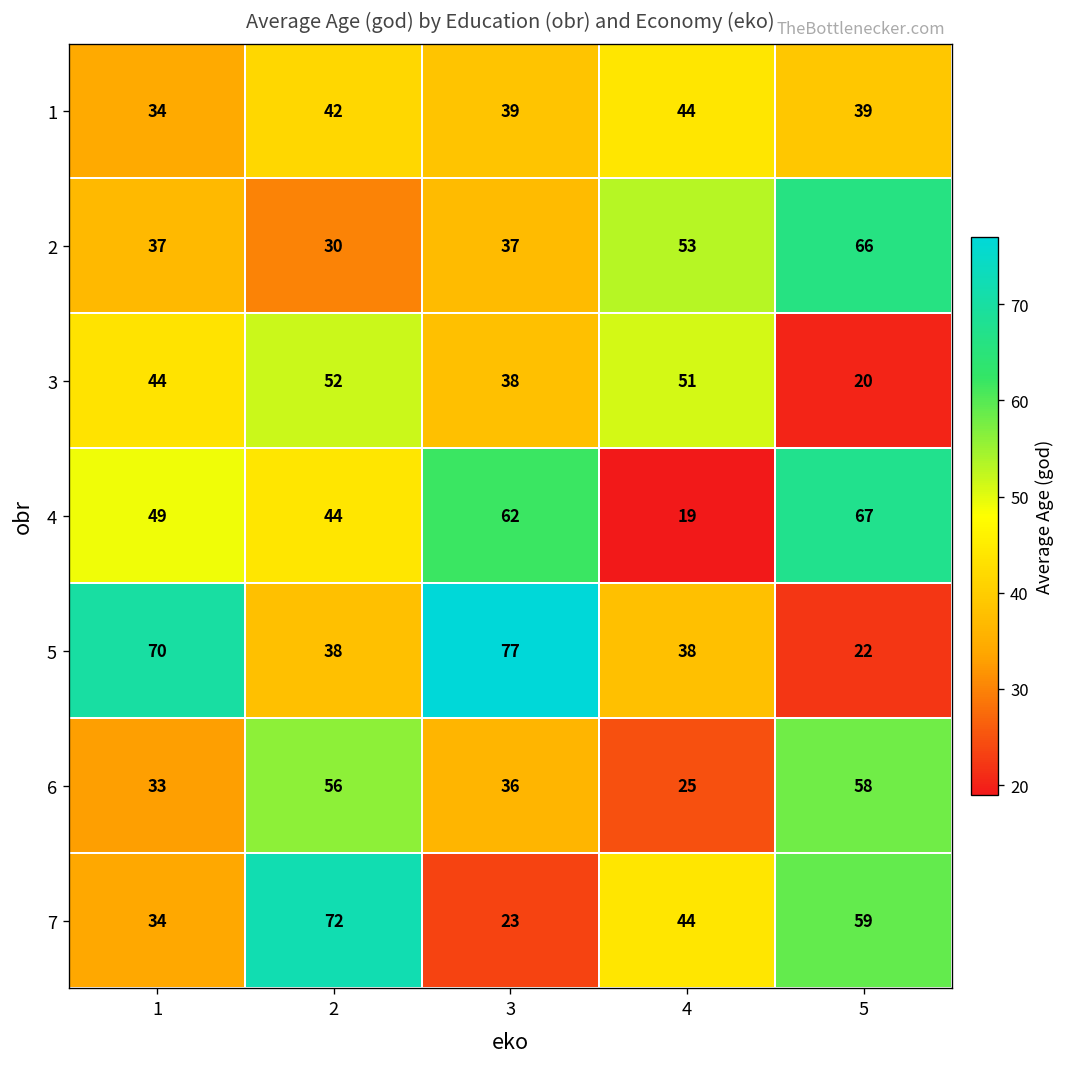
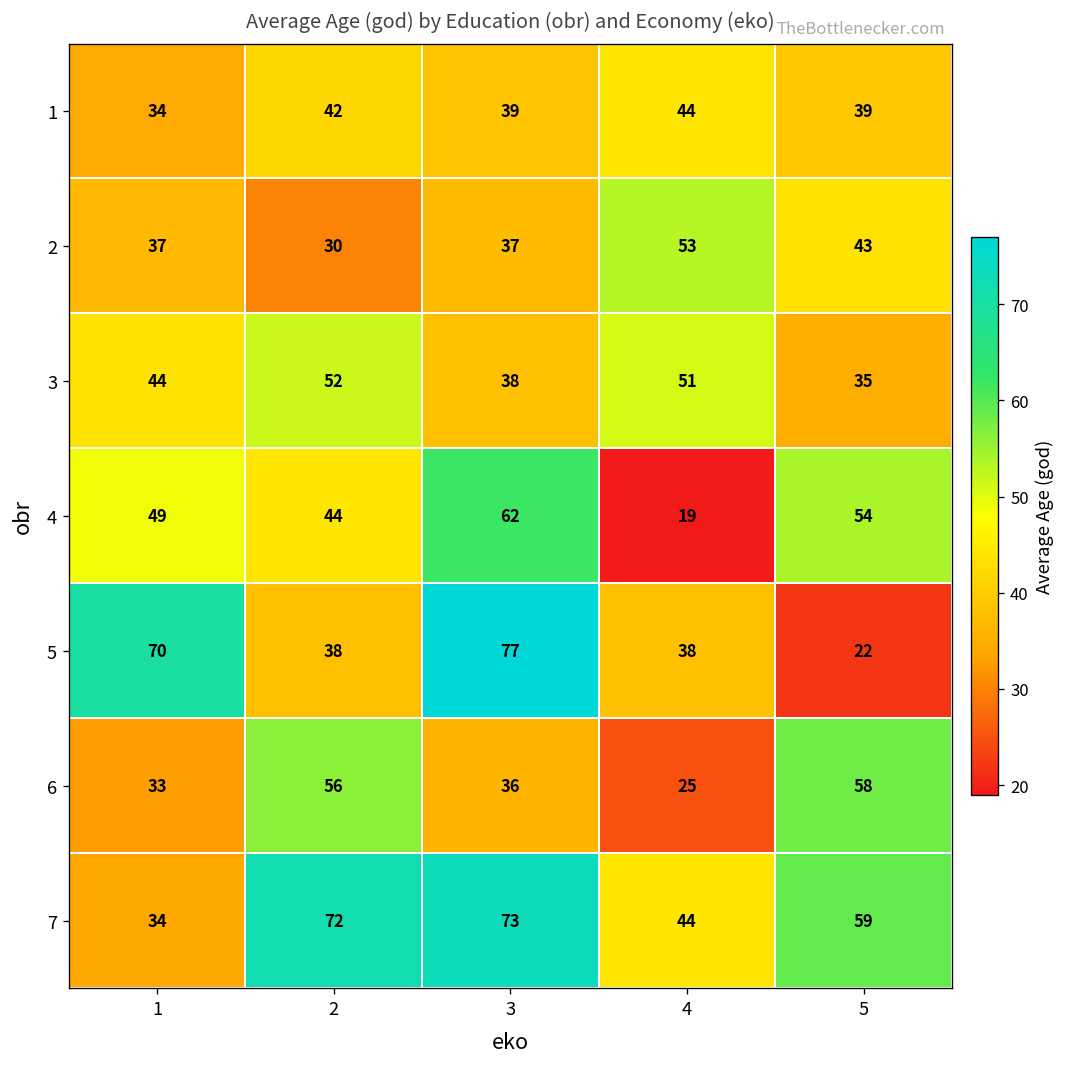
2, 5: 66 -> 43
3, 5: 20 -> 35
4, 5: 67 -> 54
7, 3: 23 -> 73
